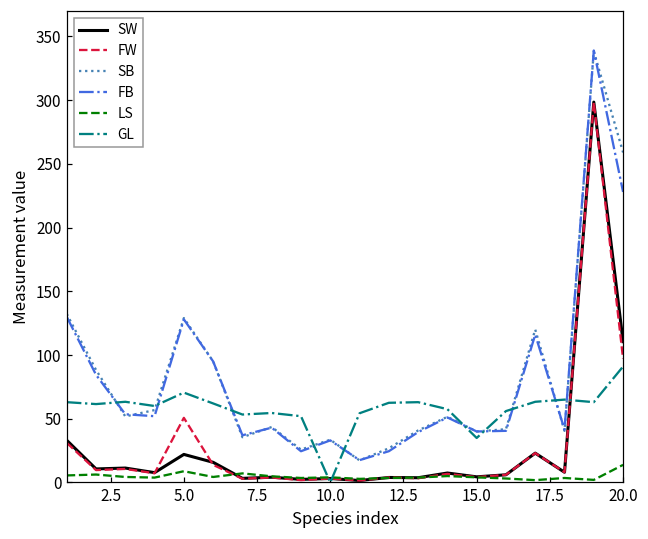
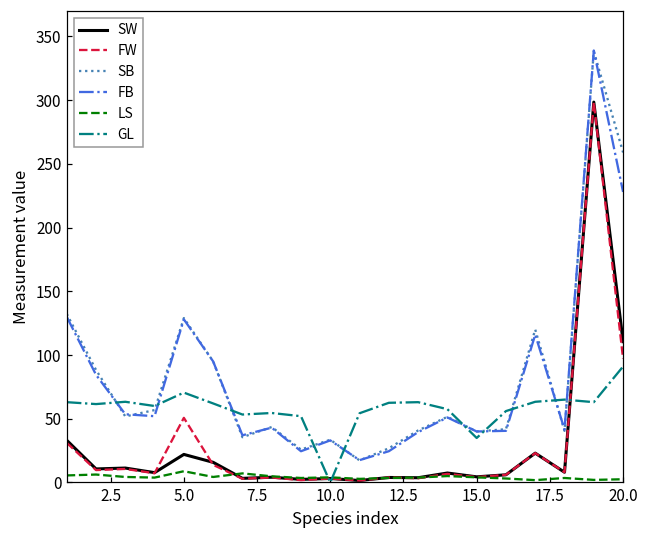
LS, 20.0: 14 -> 3
